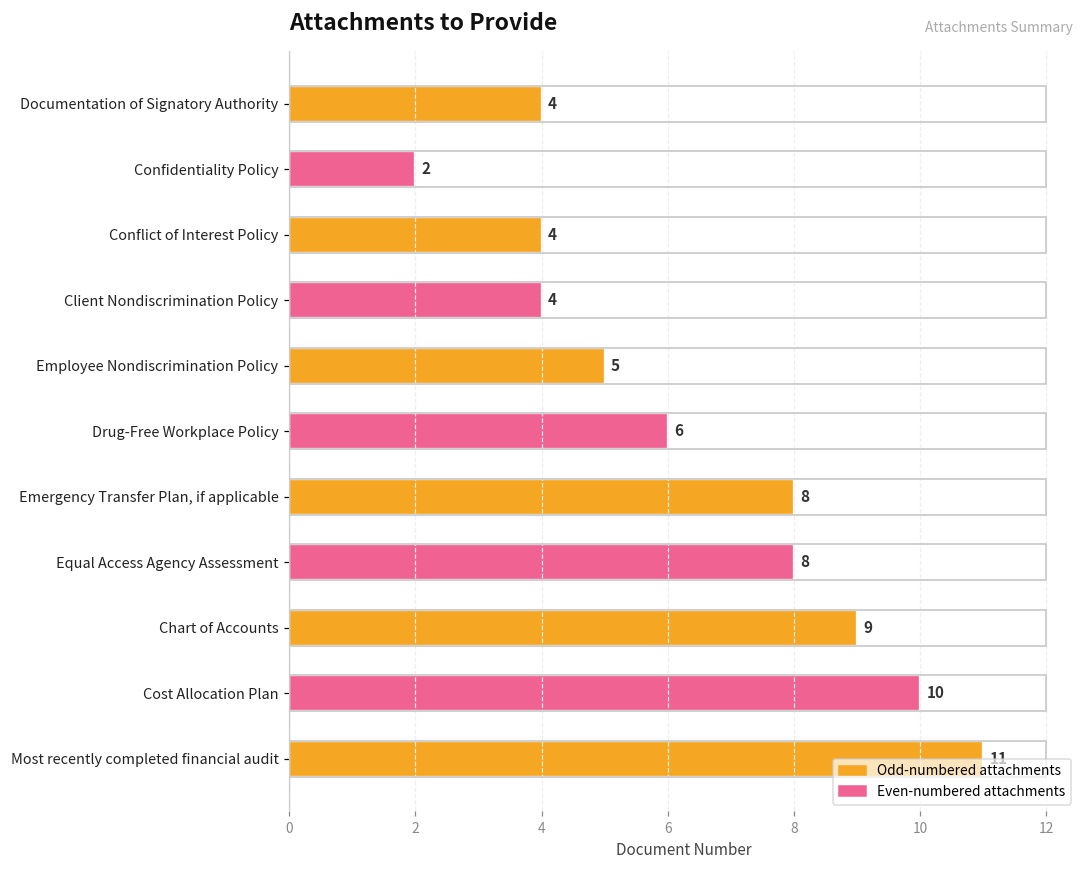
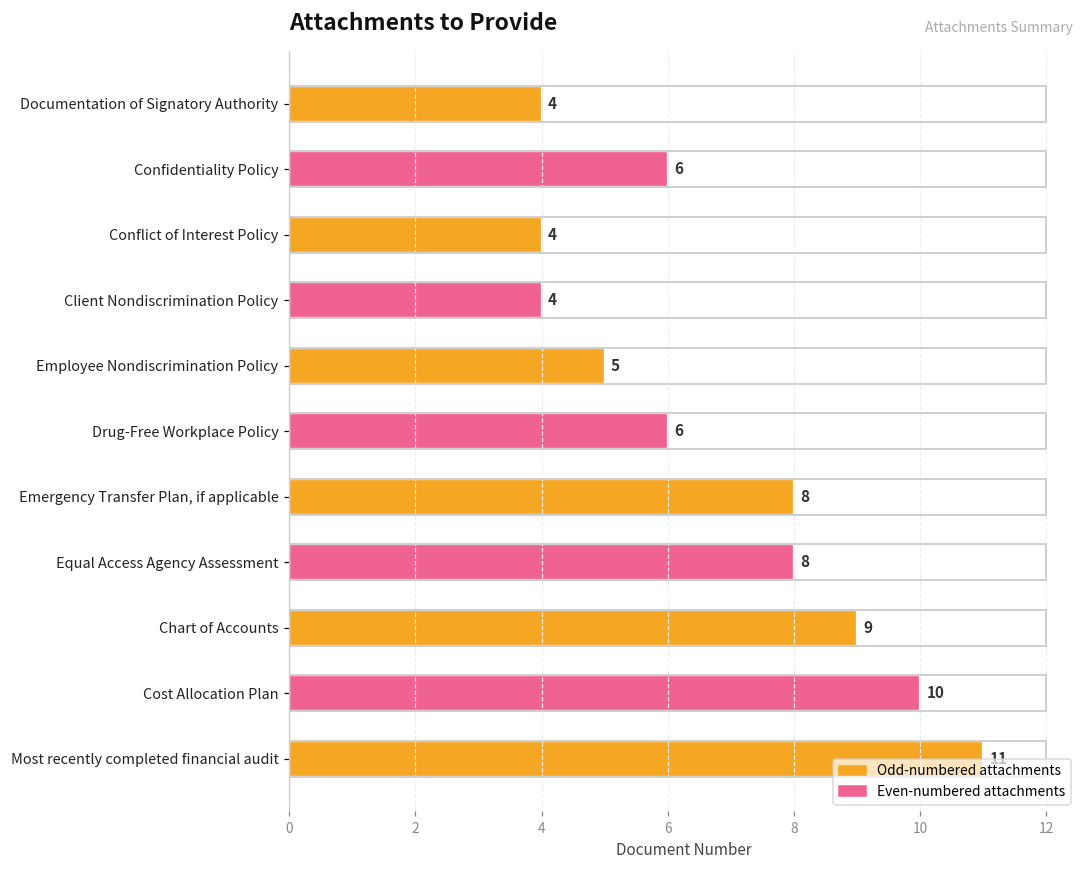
Confidentiality Policy: 2 -> 6
